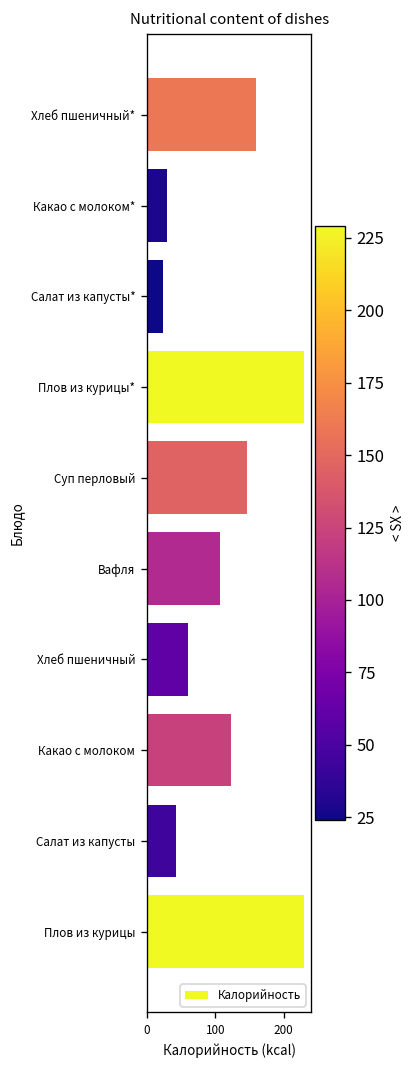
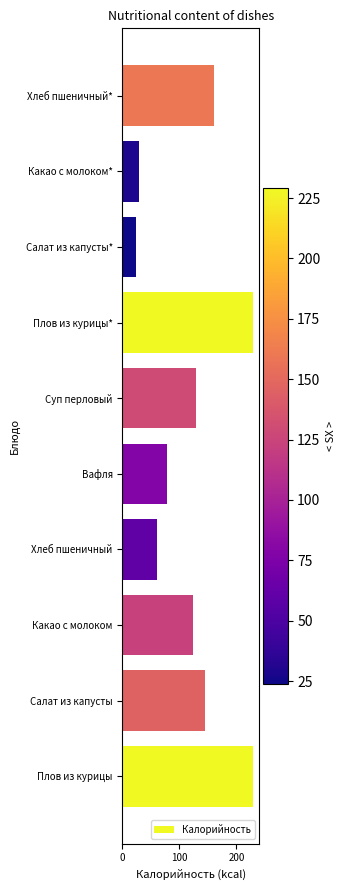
Суп перловый: 150 -> 130
Вафля: 110 -> 80
Салат из капусты: 40 -> 150
